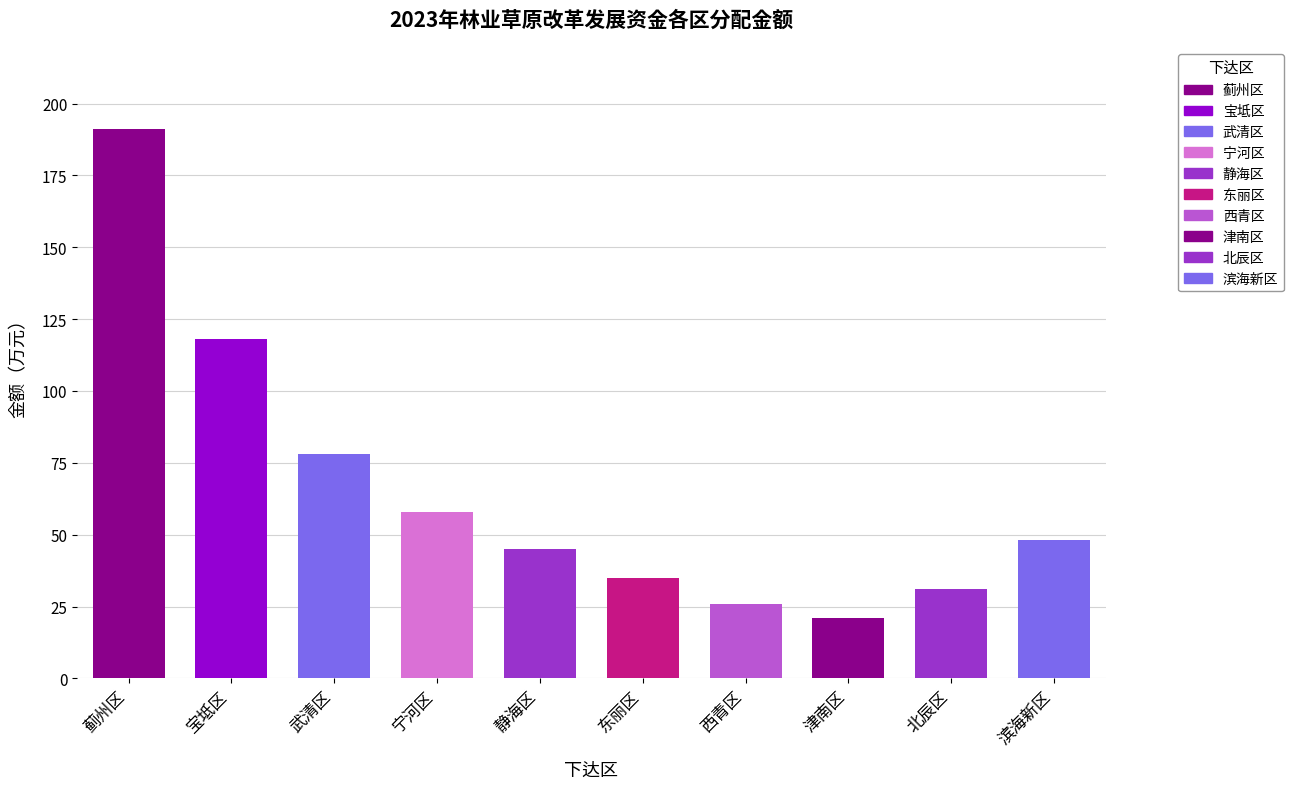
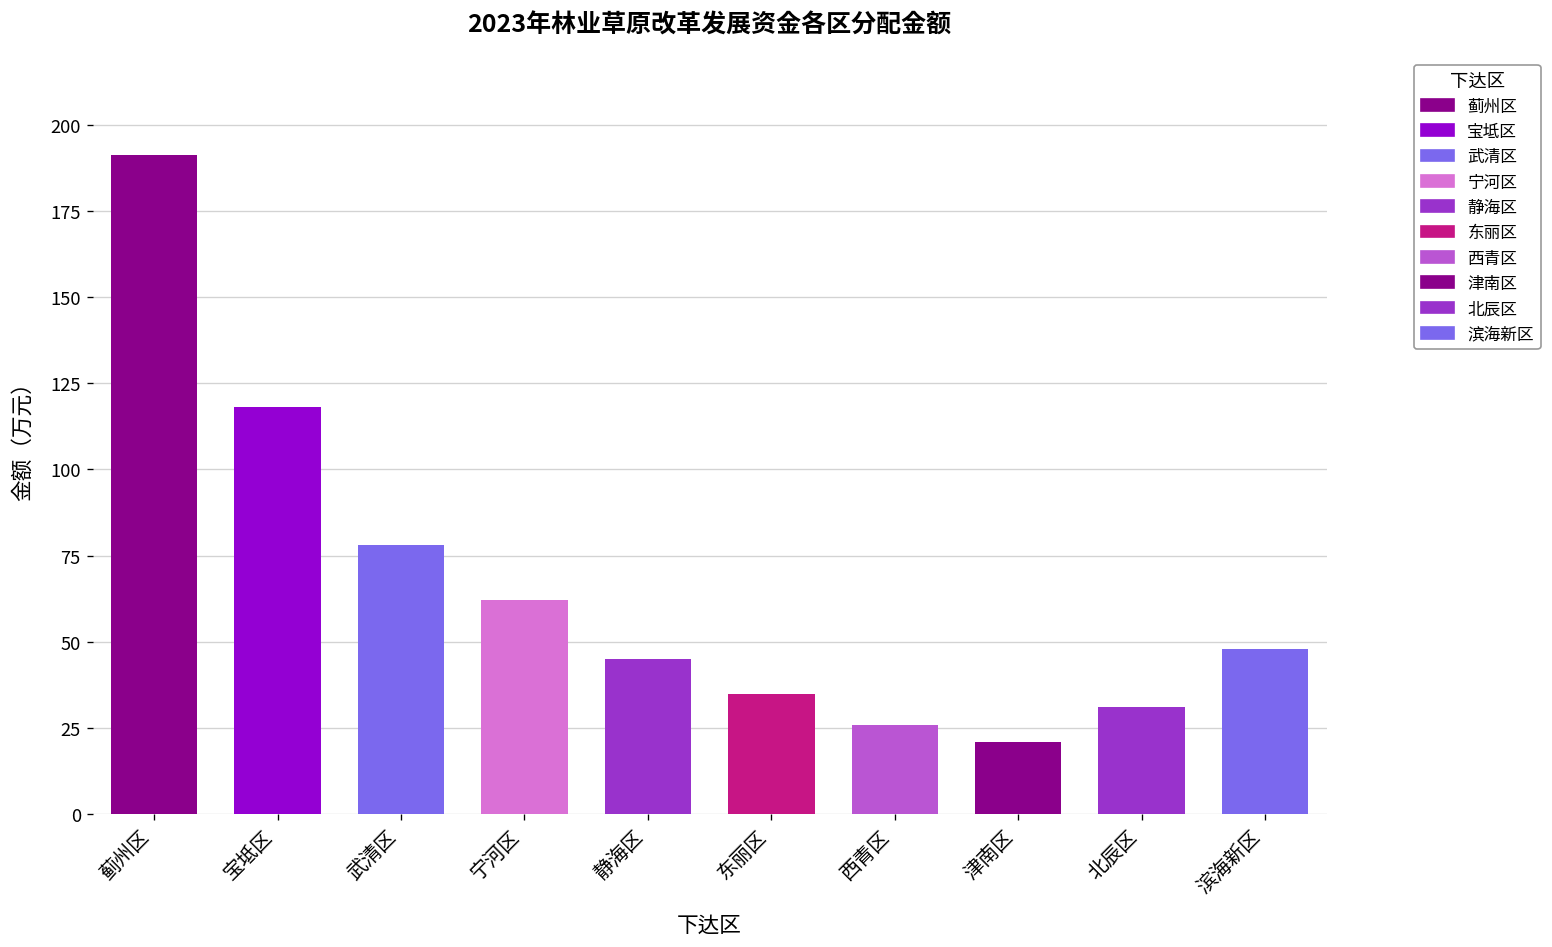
宁河区: 58 -> 62
